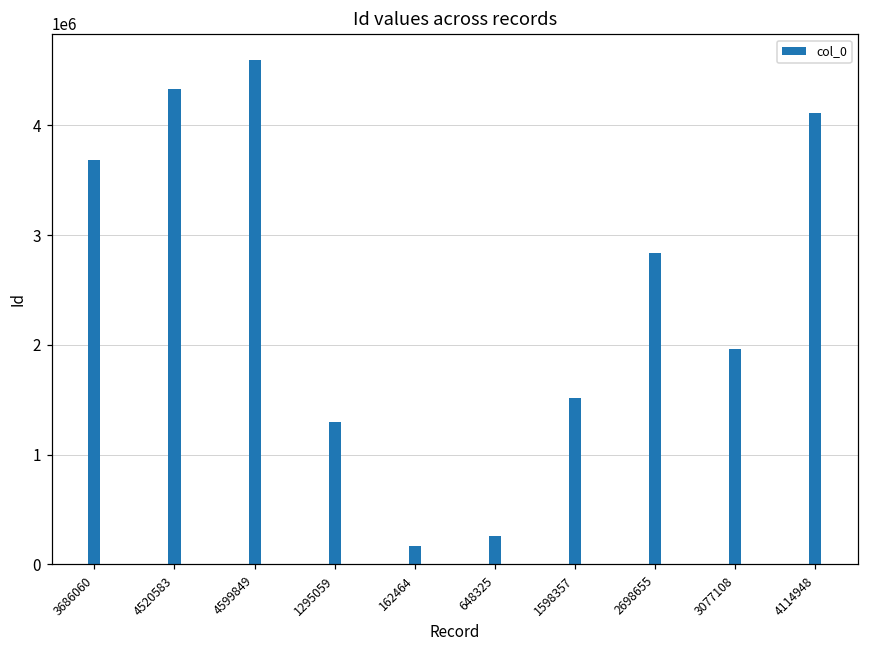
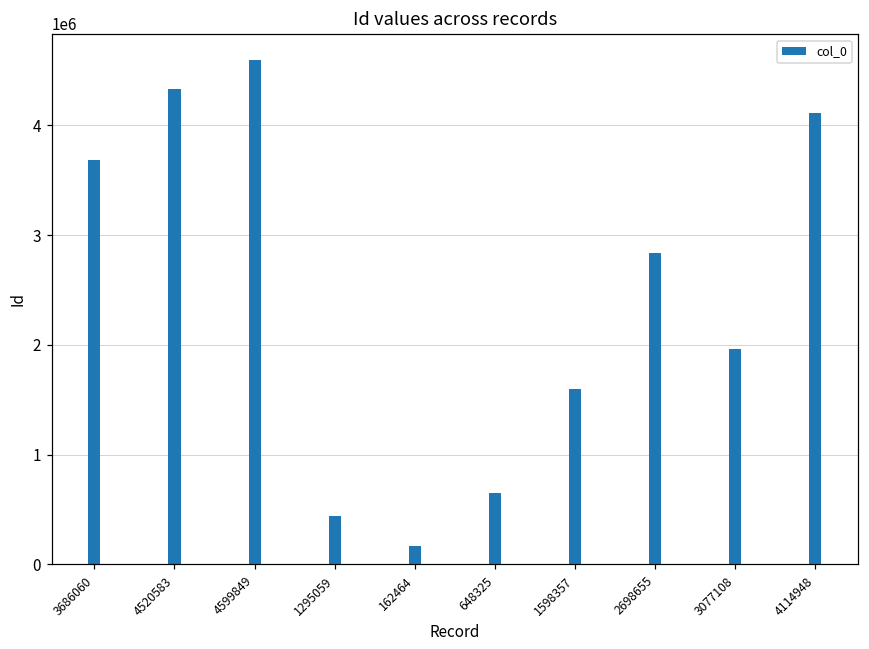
1295059: 1300000 -> 400000
648325: 300000 -> 600000
1598357: 1500000 -> 1600000
